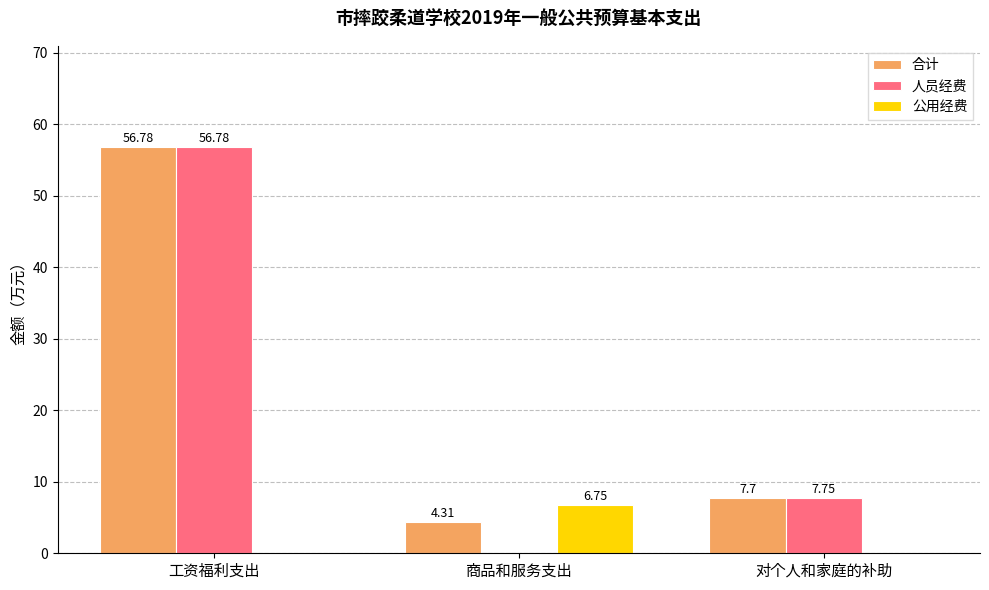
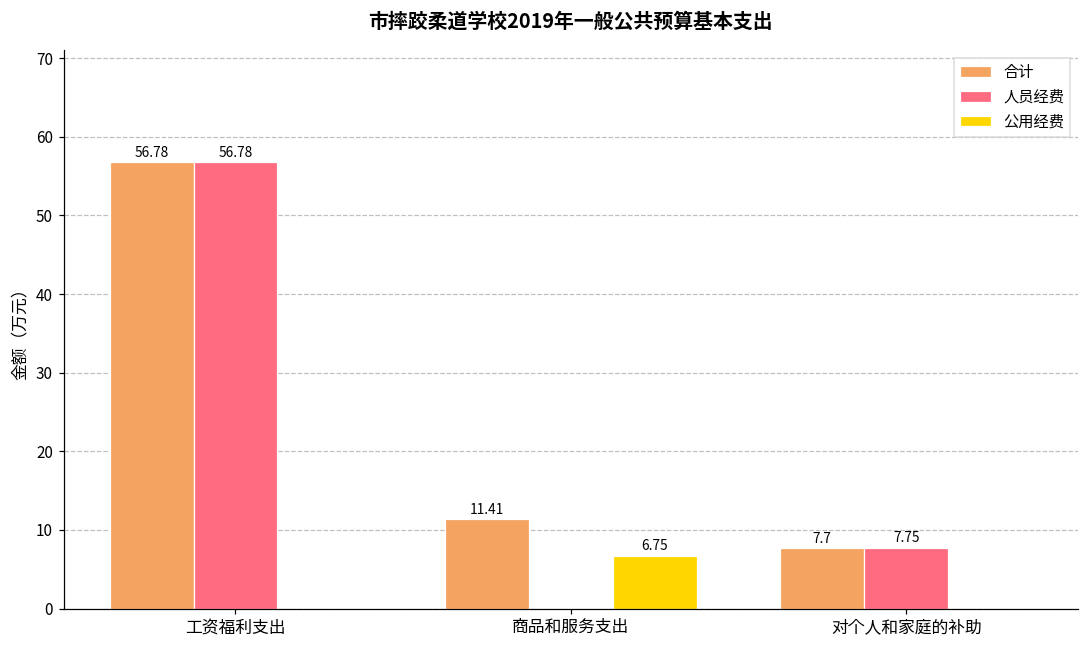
合计, 商品和服务支出: 4.31 -> 11.41
